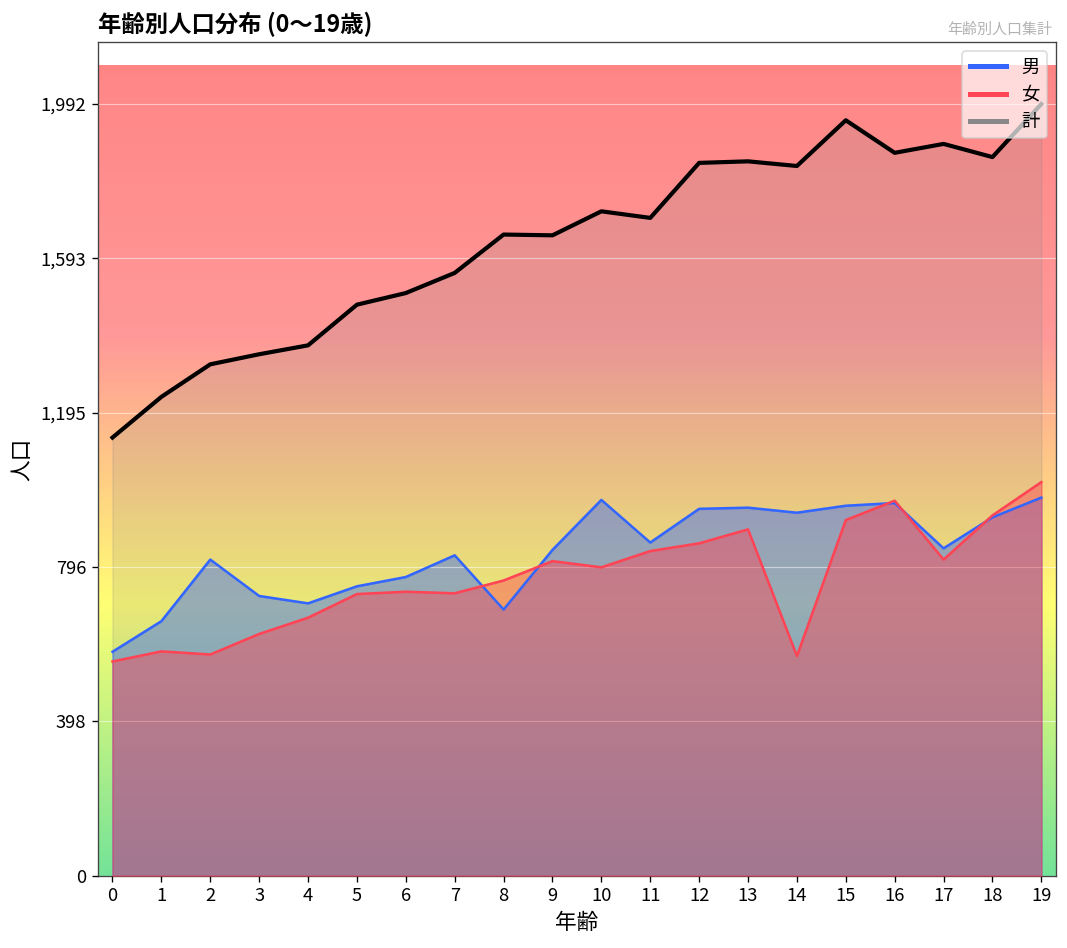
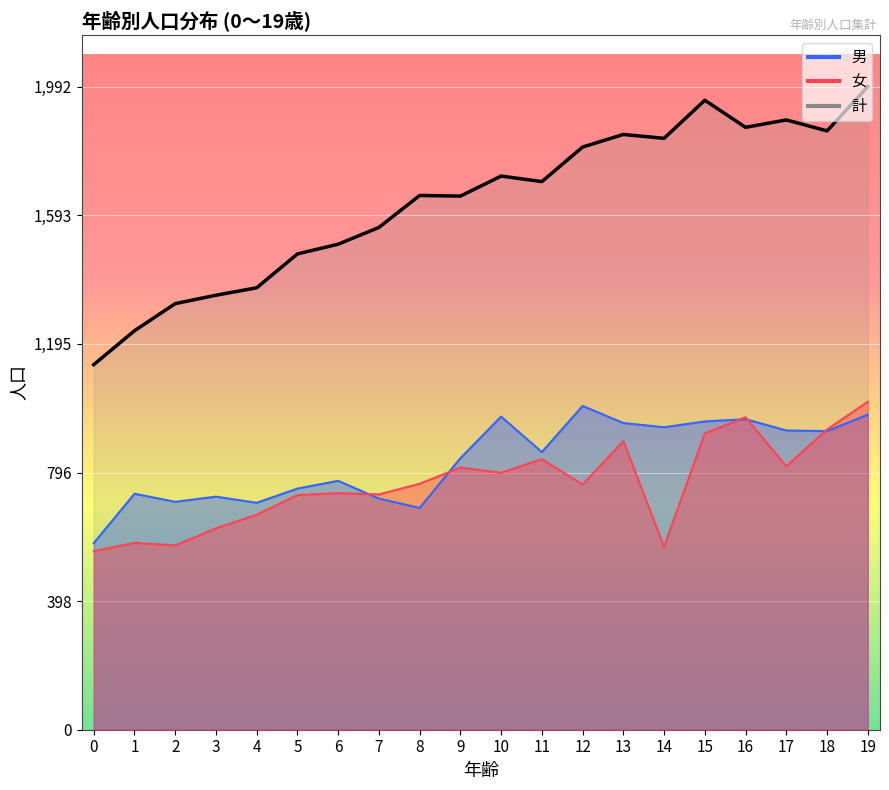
男, 1: 660 -> 730
男, 2: 820 -> 710
男, 7: 830 -> 720
男, 12: 950 -> 1,000
女, 12: 860 -> 760
計, 12: 1,840 -> 1,810
男, 17: 850 -> 930
